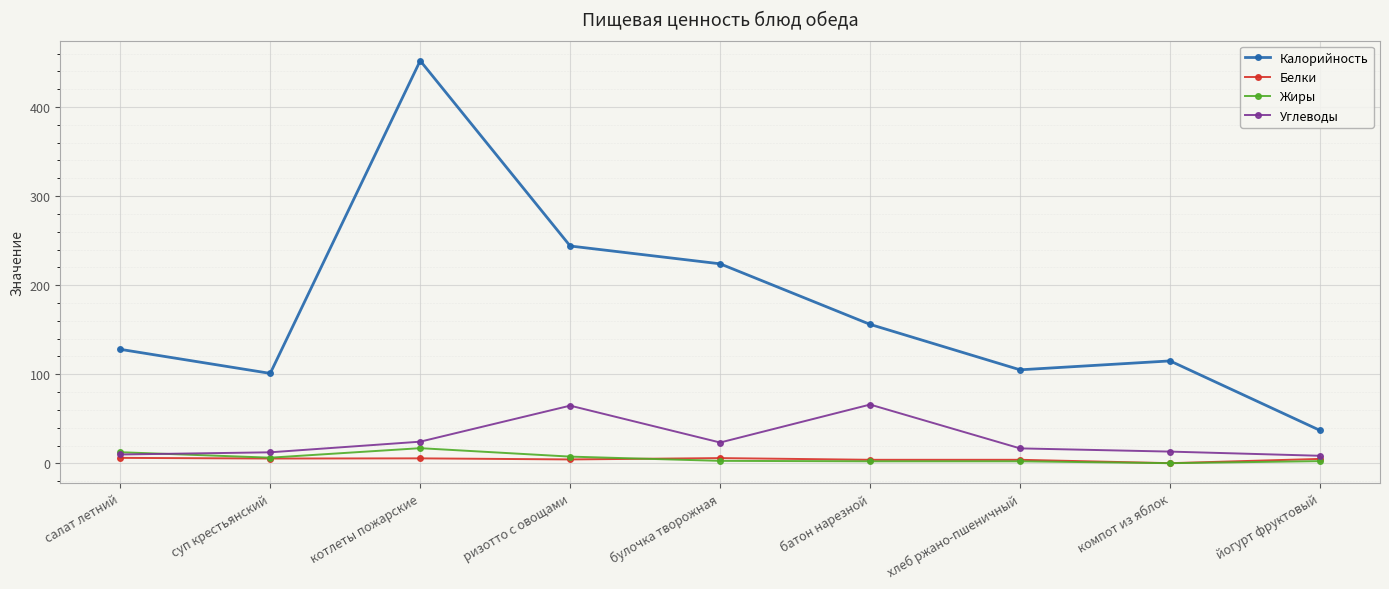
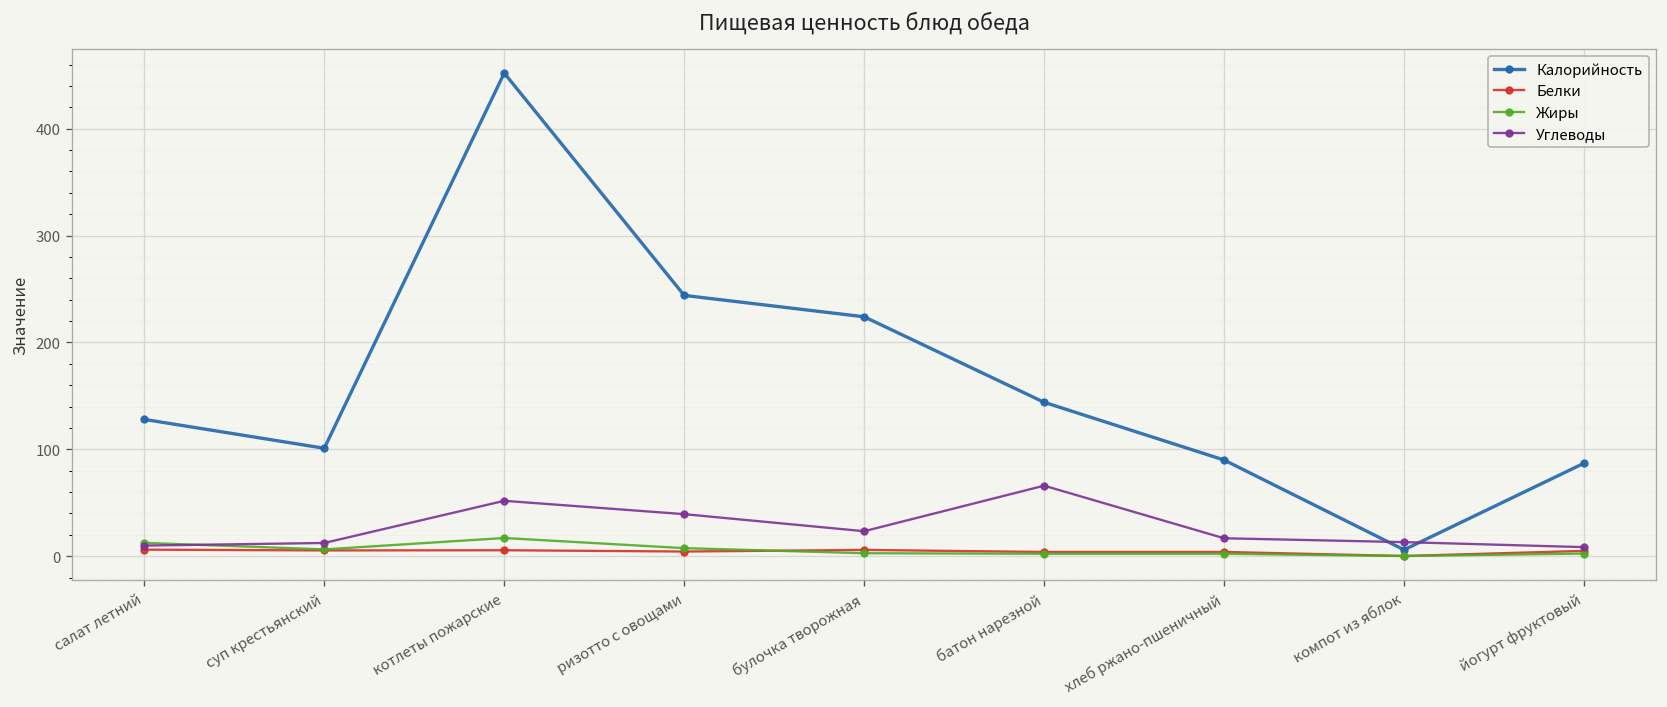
Углеводы, котлеты пожарские: 20 -> 50
Углеводы, ризотто с овощами: 60 -> 40
Калорийность, батон нарезной: 160 -> 140
Калорийность, хлеб ржано-пшеничный: 110 -> 90
Калорийность, компот из яблок: 120 -> 10
Калорийность, йогурт фруктовый: 40 -> 90
